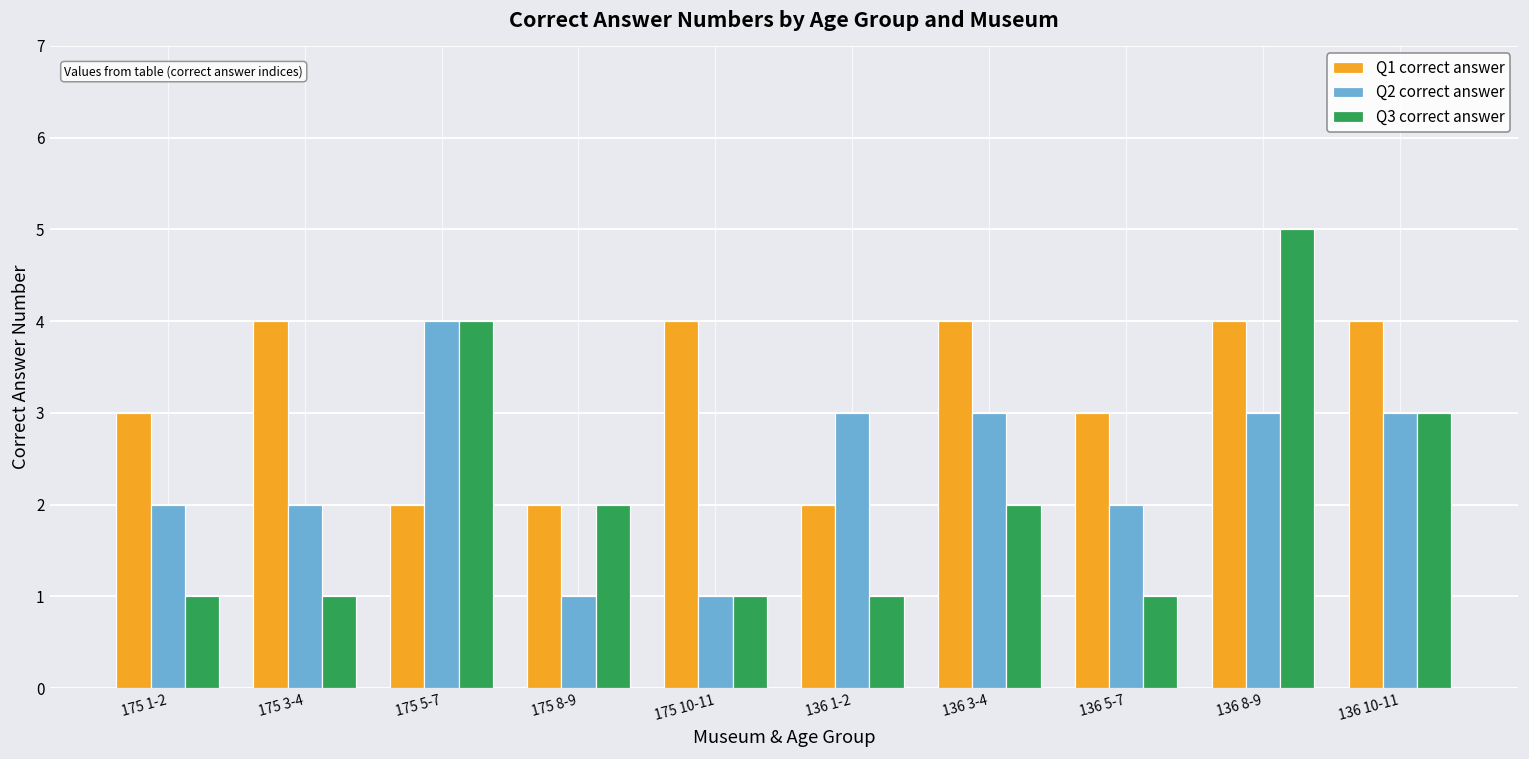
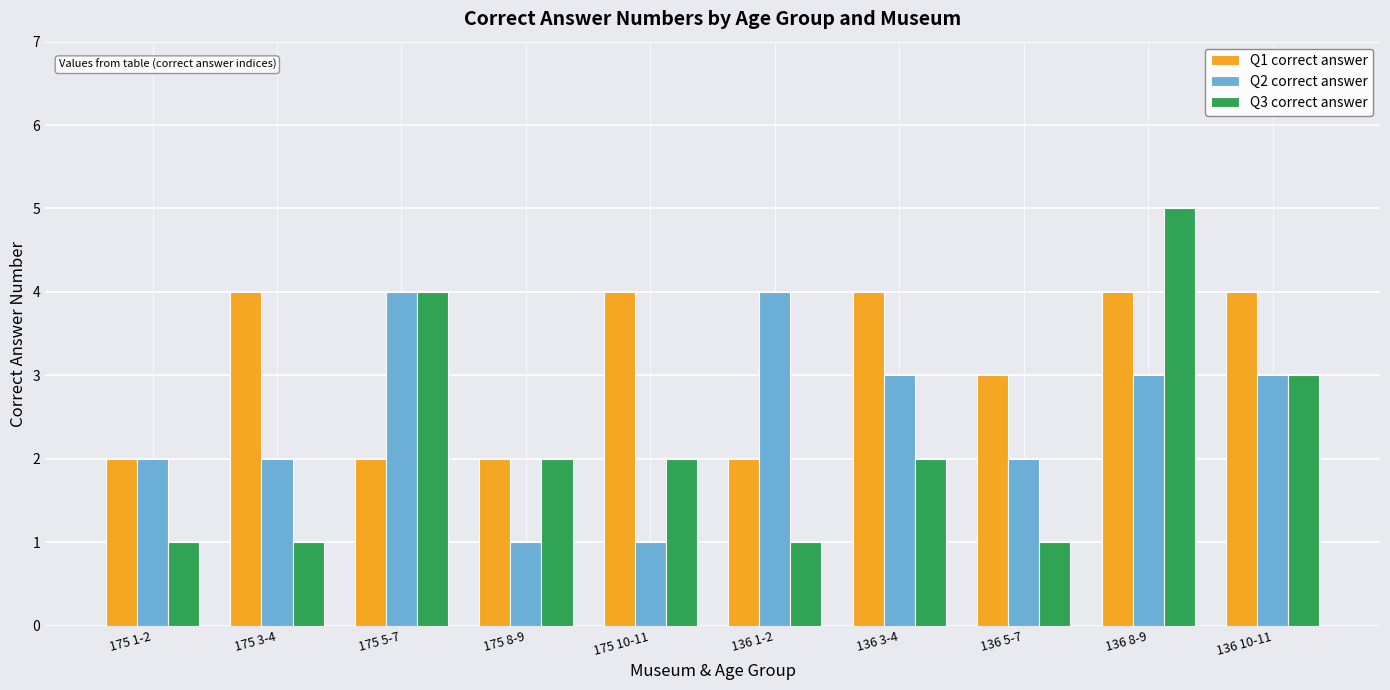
Q1 correct answer, 175 1-2: 3 -> 2
Q3 correct answer, 175 10-11: 1 -> 2
Q2 correct answer, 136 1-2: 3 -> 4
